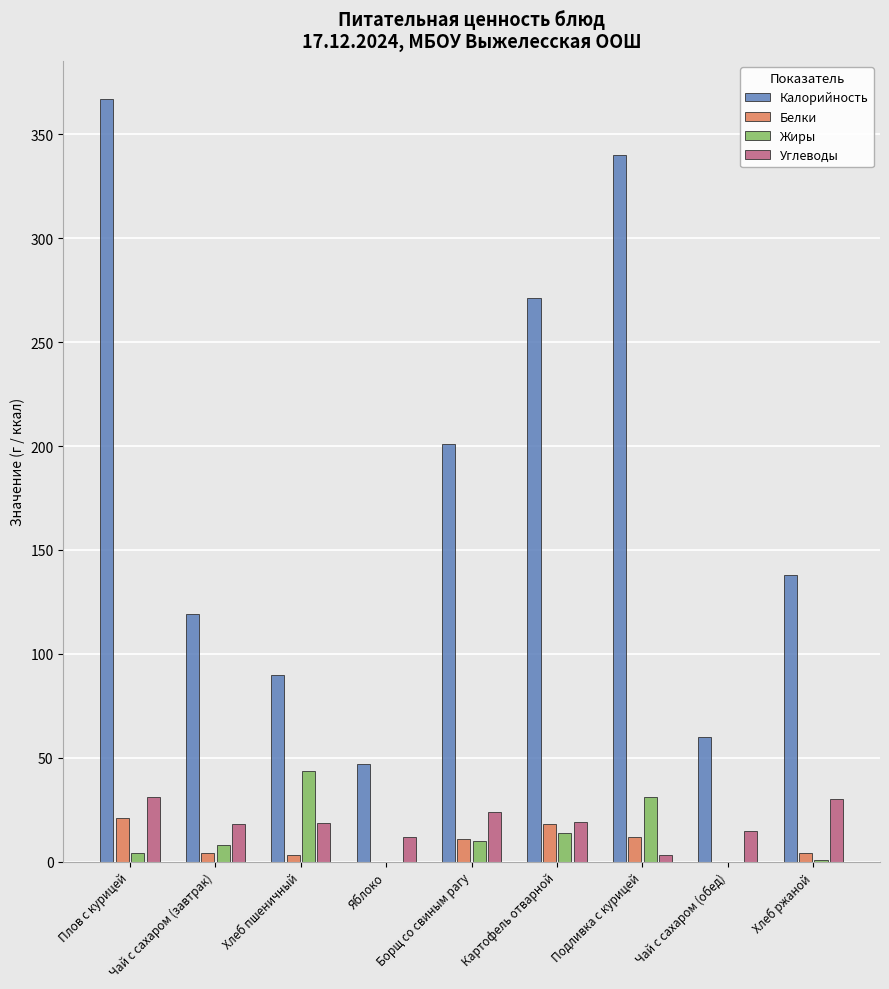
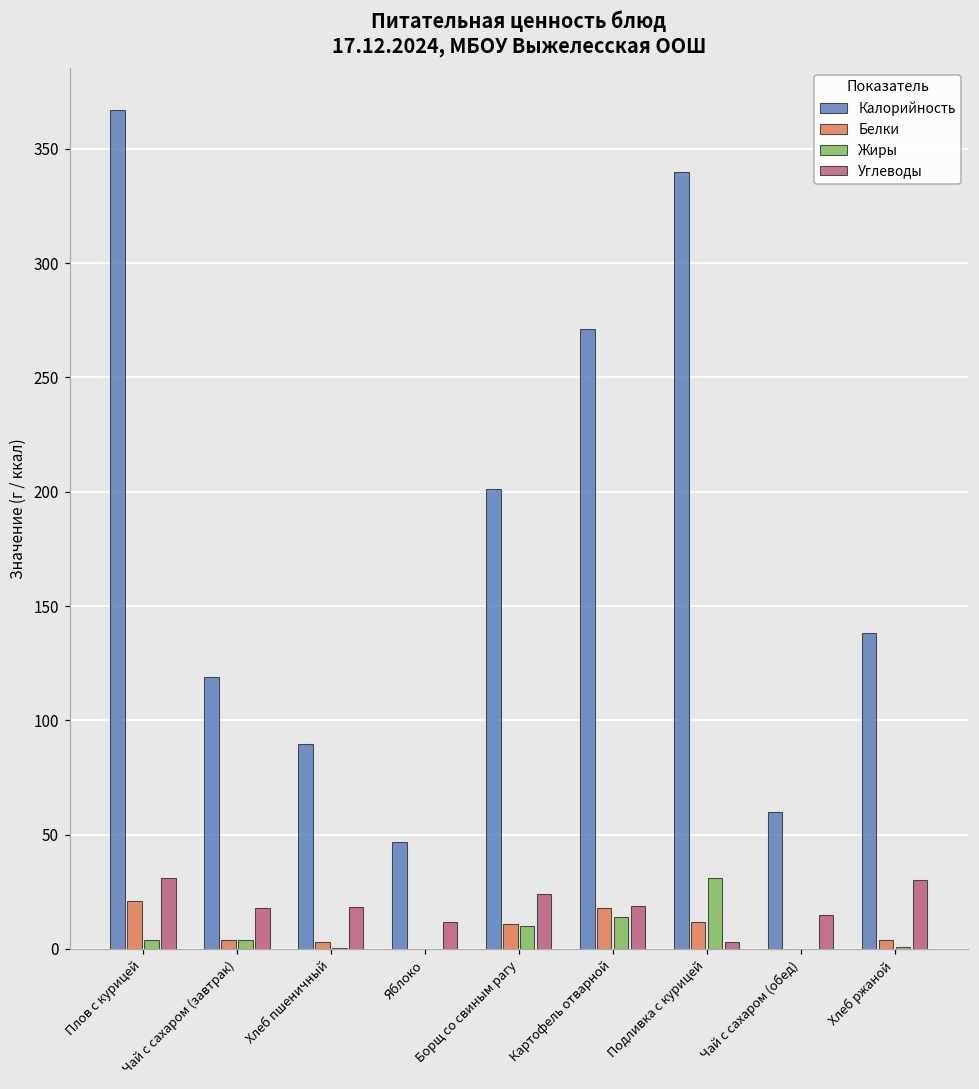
Жиры, Чай с сахаром (завтрак): 8 -> 4
Жиры, Хлеб пшеничный: 44 -> 0
